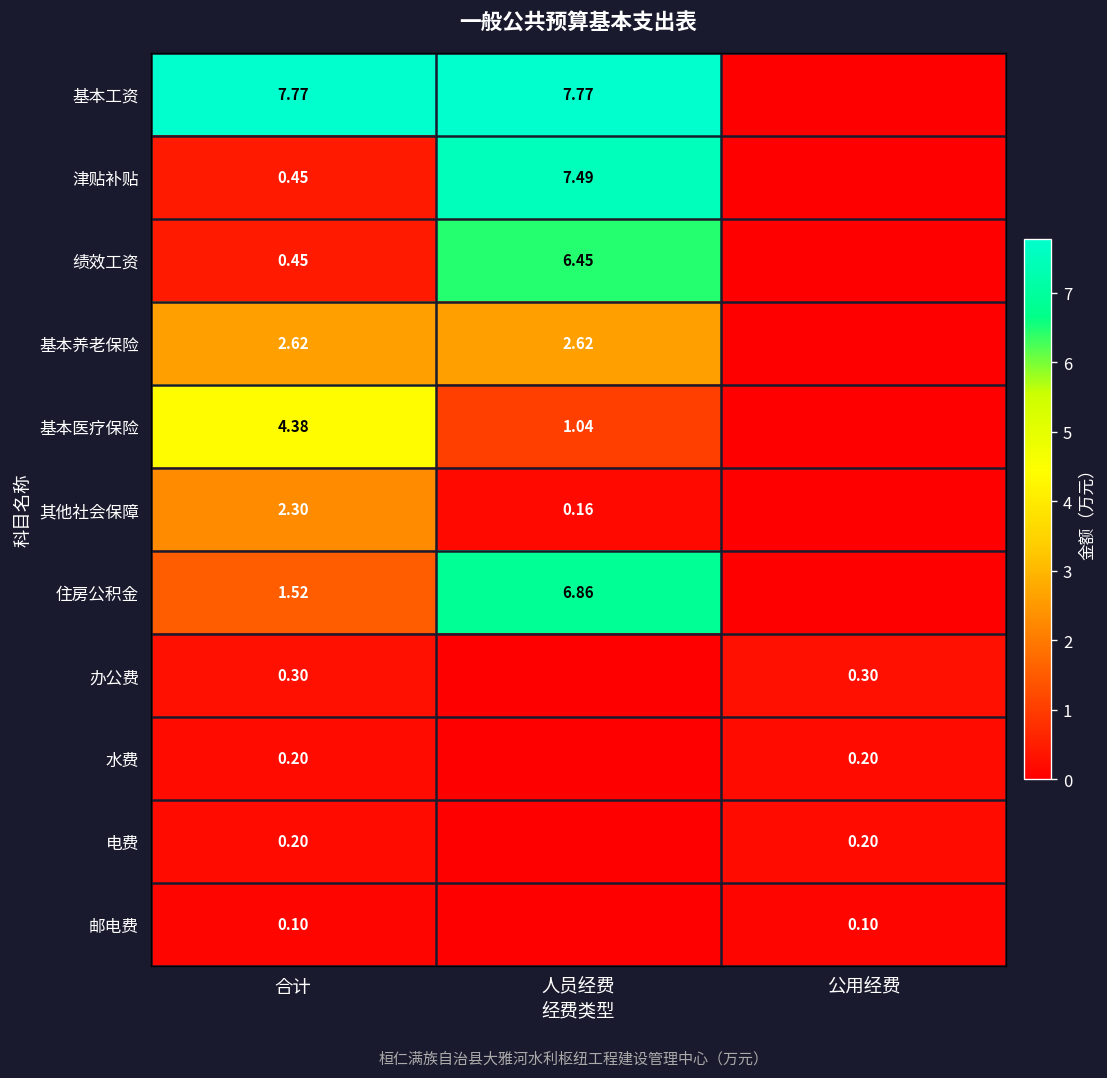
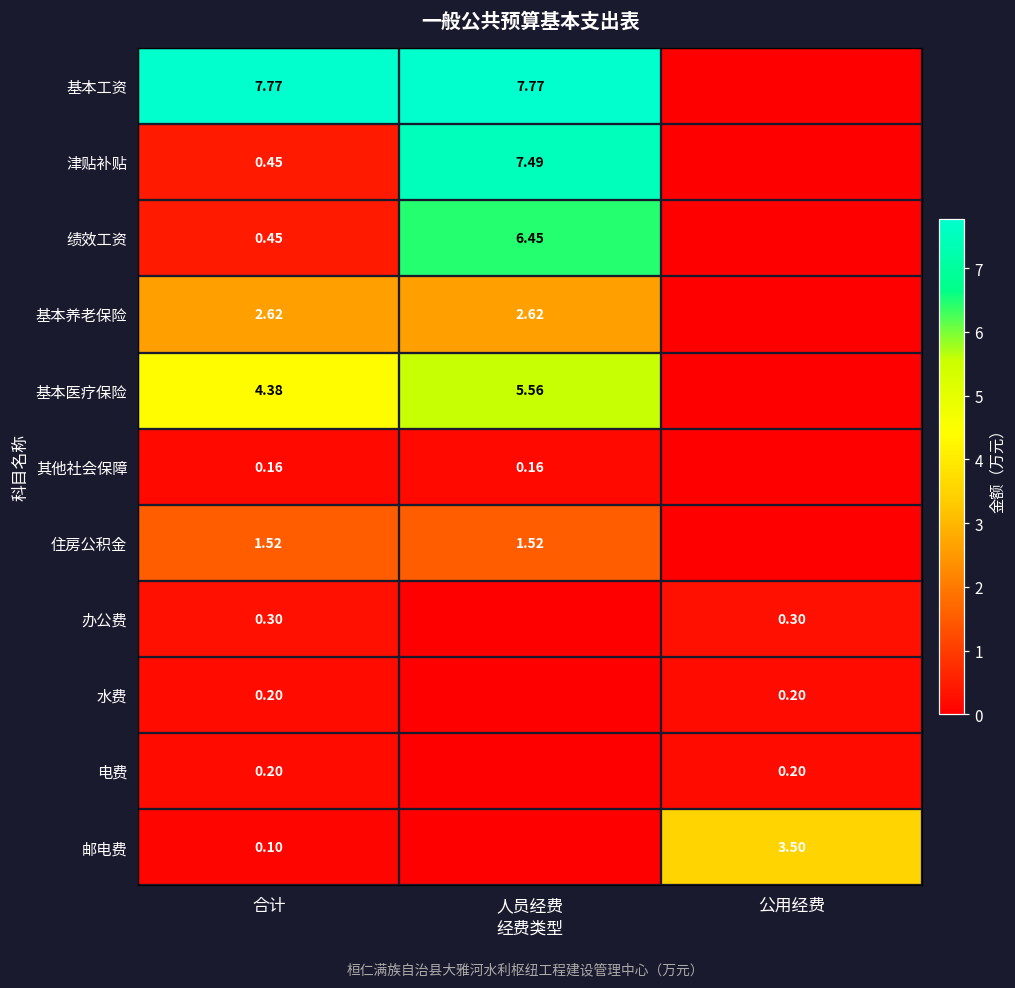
基本医疗保险, 人员经费: 1.04 -> 5.56
其他社会保障, 合计: 2.30 -> 0.16
住房公积金, 人员经费: 6.86 -> 1.52
邮电费, 公用经费: 0.10 -> 3.50
